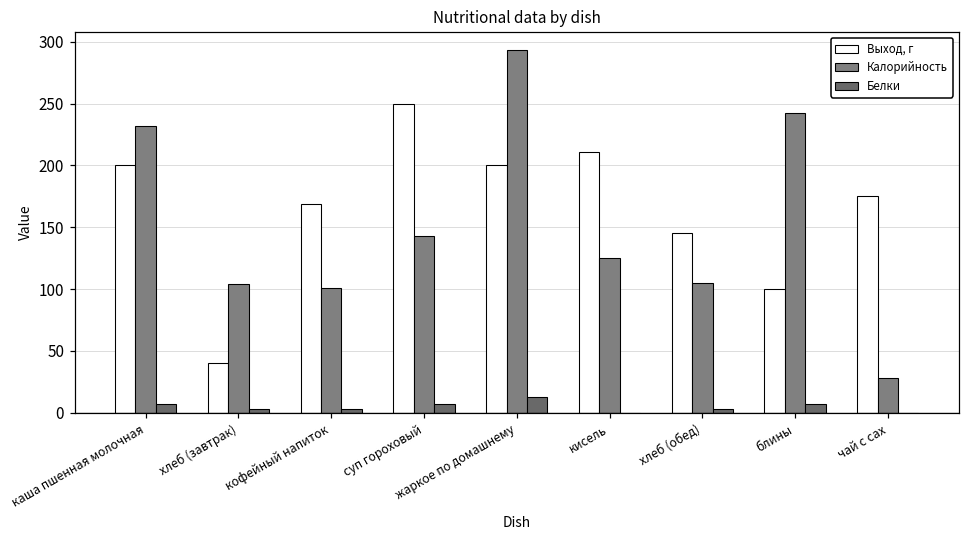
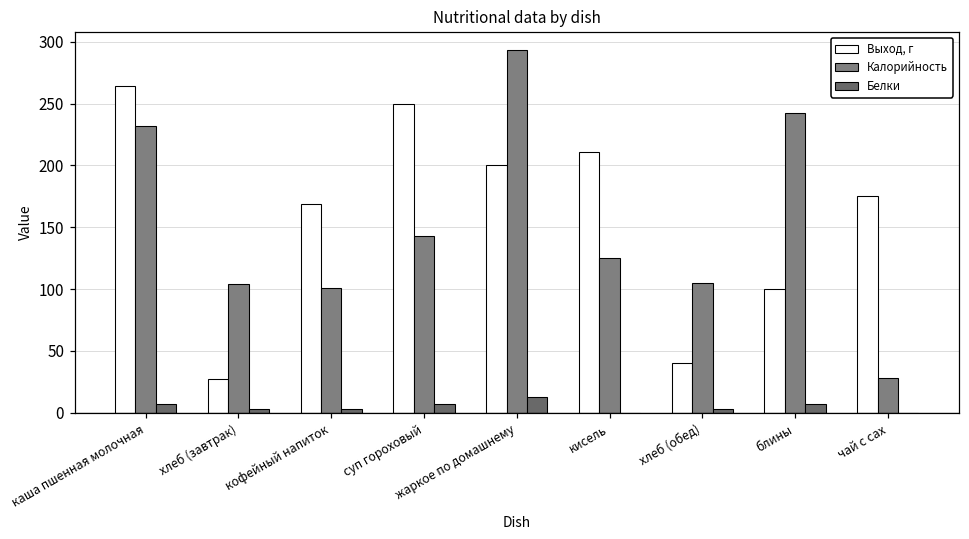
Выход, г, каша пшенная молочная: 200 -> 264
Выход, г, хлеб (завтрак): 40 -> 27
Выход, г, хлеб (обед): 145 -> 40
